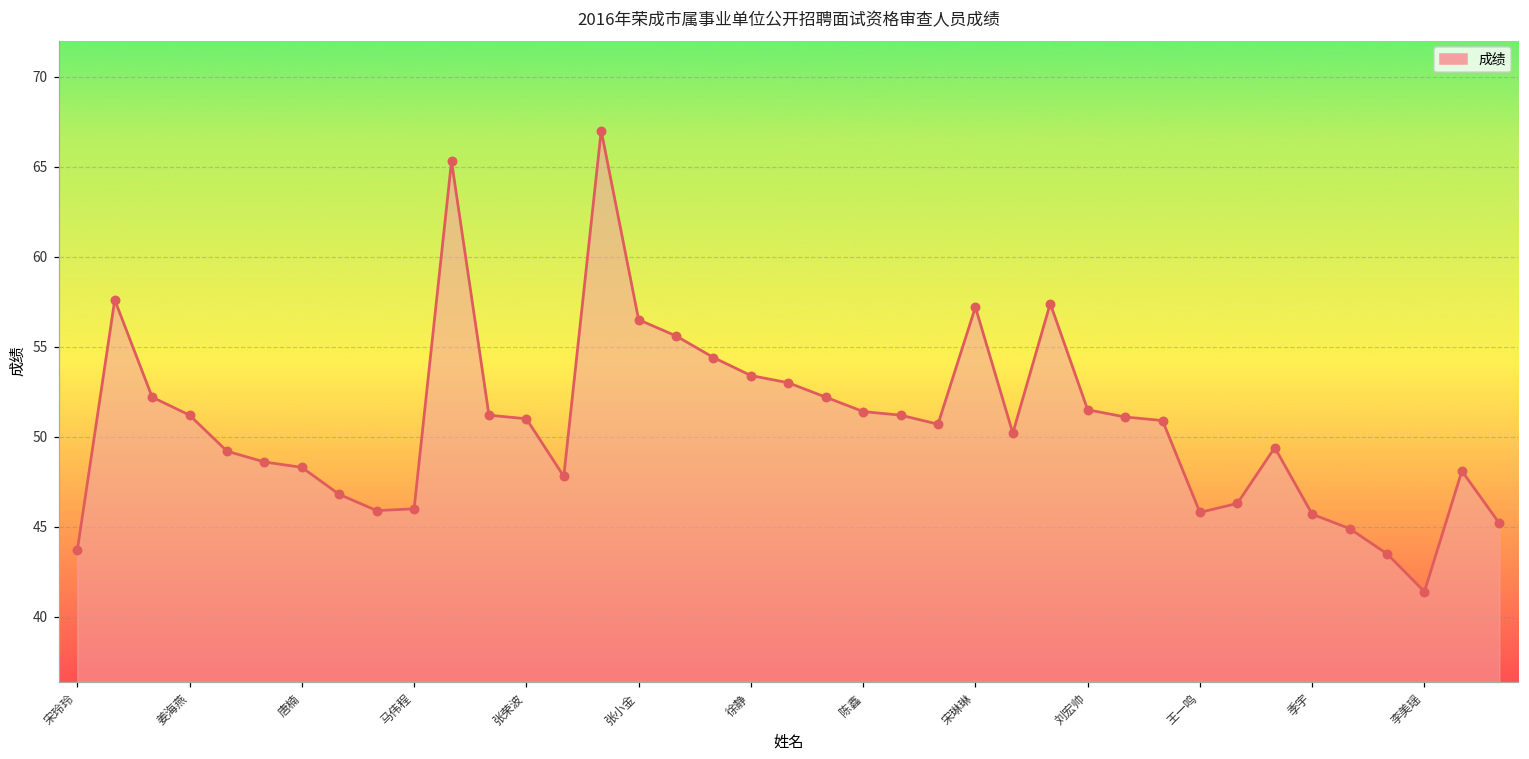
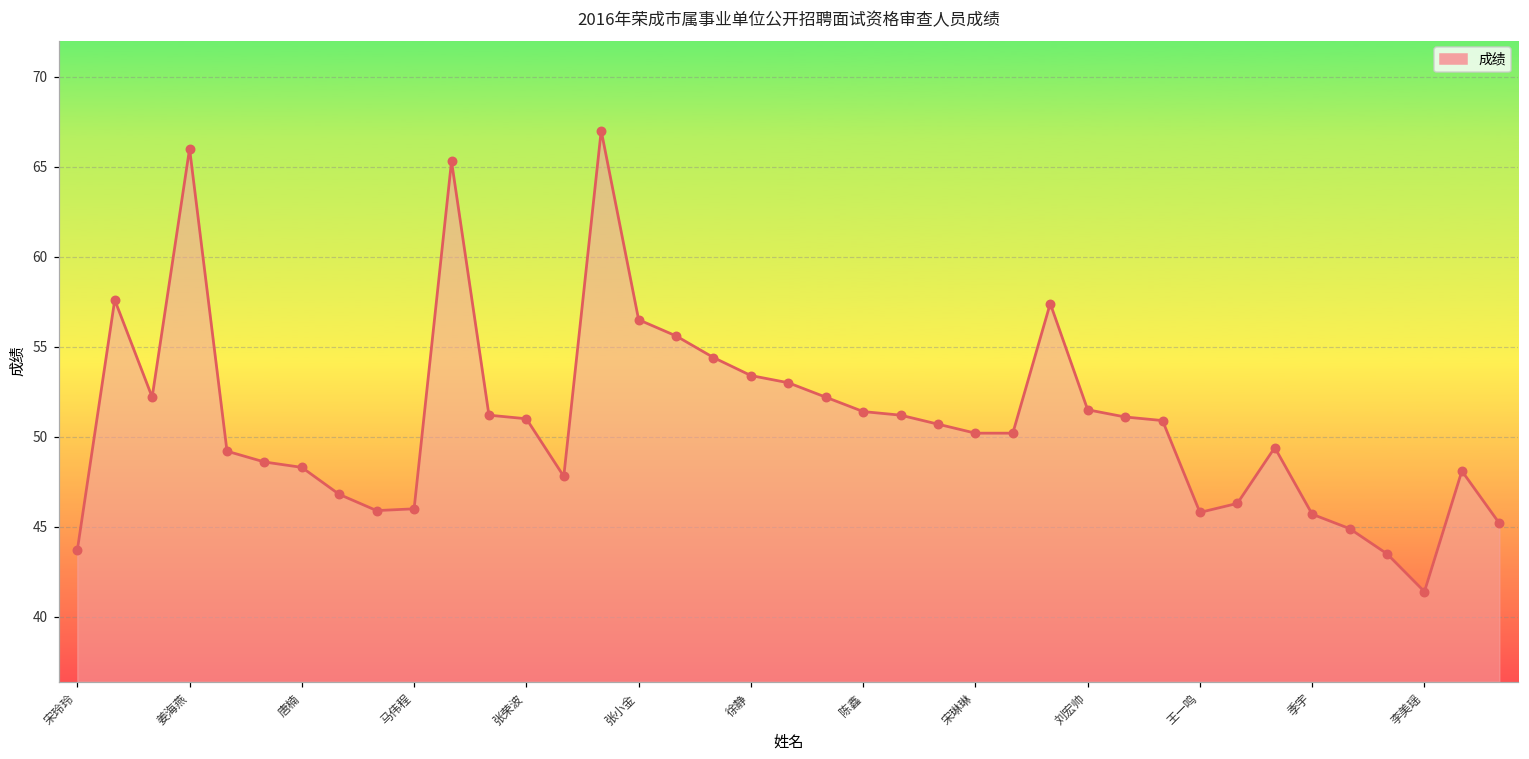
姜海燕: 51.2 -> 66.0
宋琳琳: 57.2 -> 50.2
